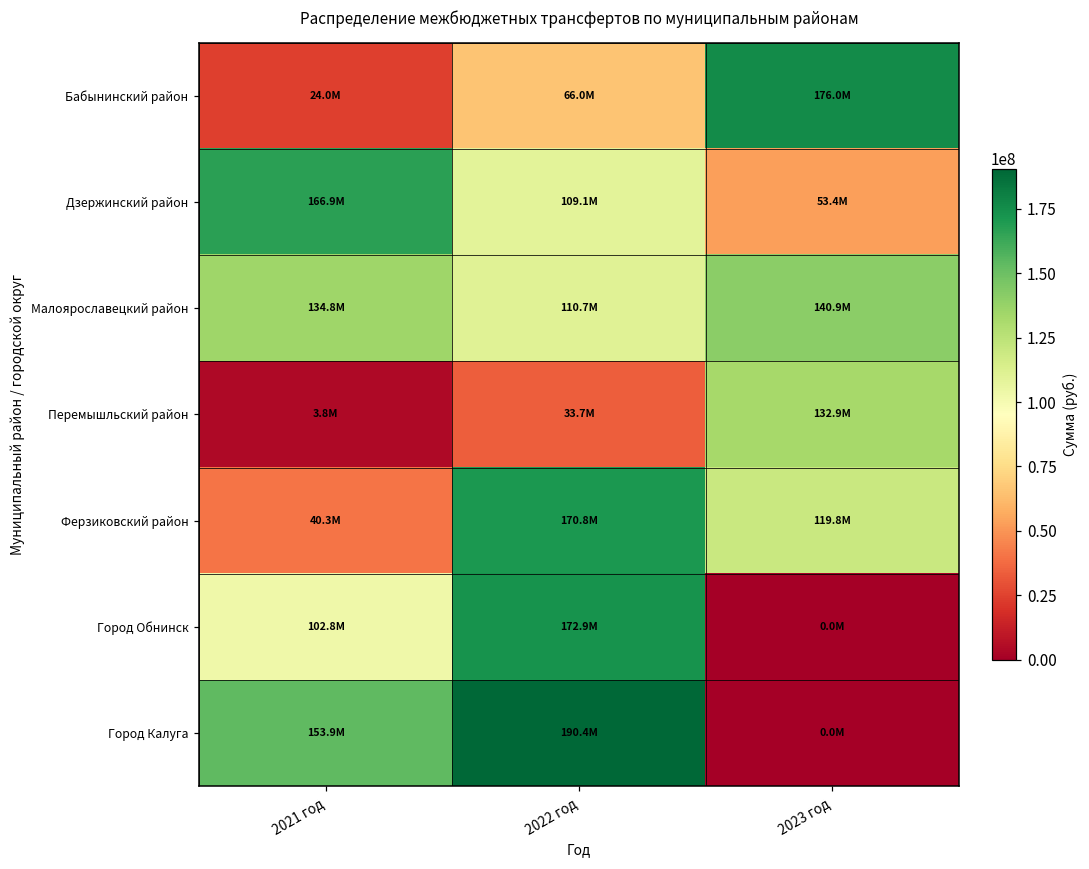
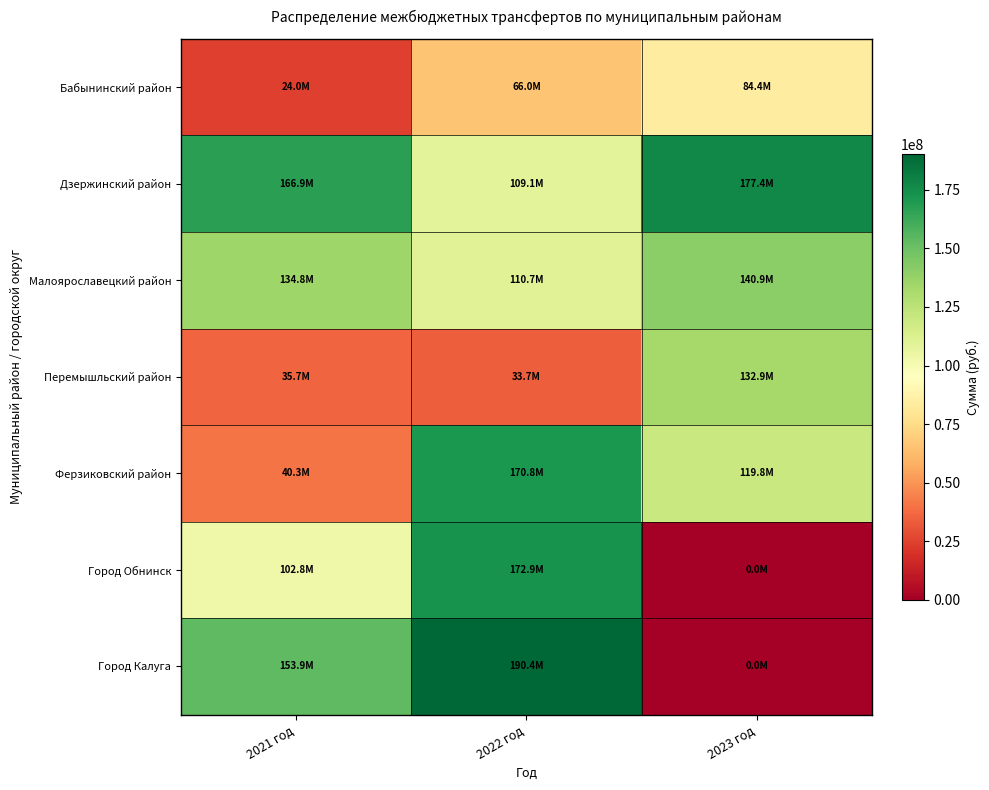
Бабынинский район, 2023 год: 176.0M -> 84.4M
Дзержинский район, 2023 год: 53.4M -> 177.4M
Перемышльский район, 2021 год: 3.8M -> 35.7M
